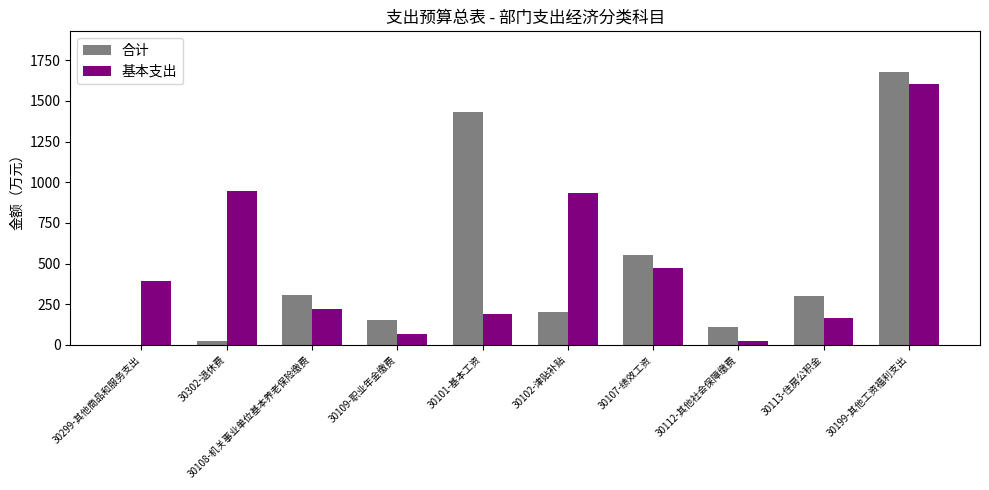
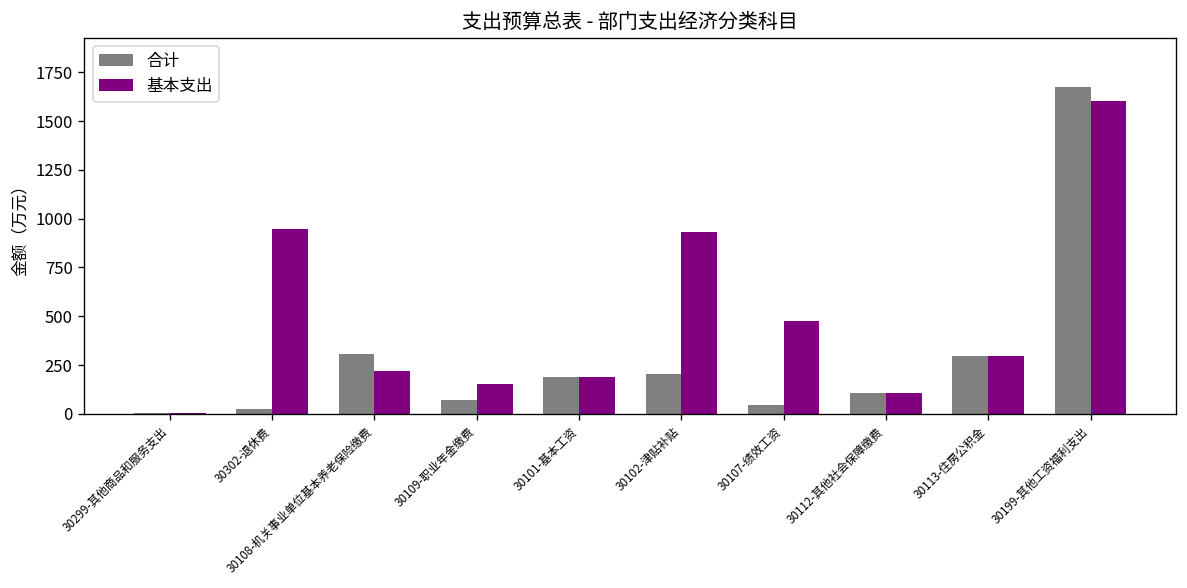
基本支出, 30299-其他商品和服务支出: 390 -> 0
合计, 30109-职业年金缴费: 150 -> 70
基本支出, 30109-职业年金缴费: 70 -> 150
合计, 30101-基本工资: 1430 -> 190
合计, 30107-绩效工资: 550 -> 40
基本支出, 30112-其他社会保障缴费: 20 -> 110
基本支出, 30113-住房公积金: 170 -> 300
